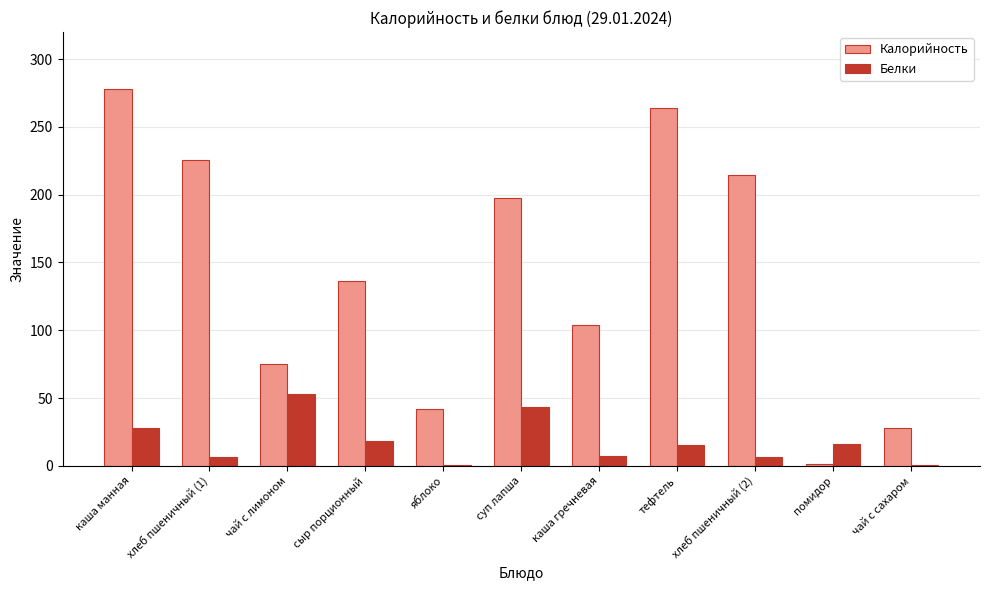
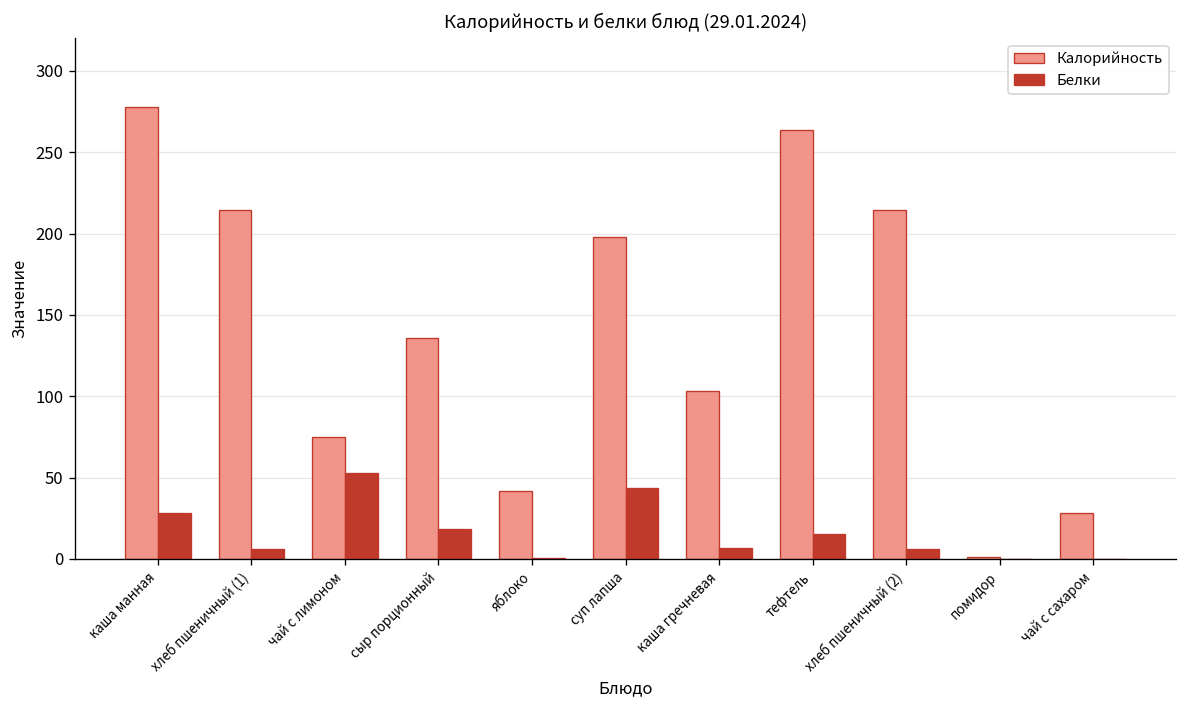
Калорийность, хлеб пшеничный (1): 226 -> 214
Белки, помидор: 16 -> 0
